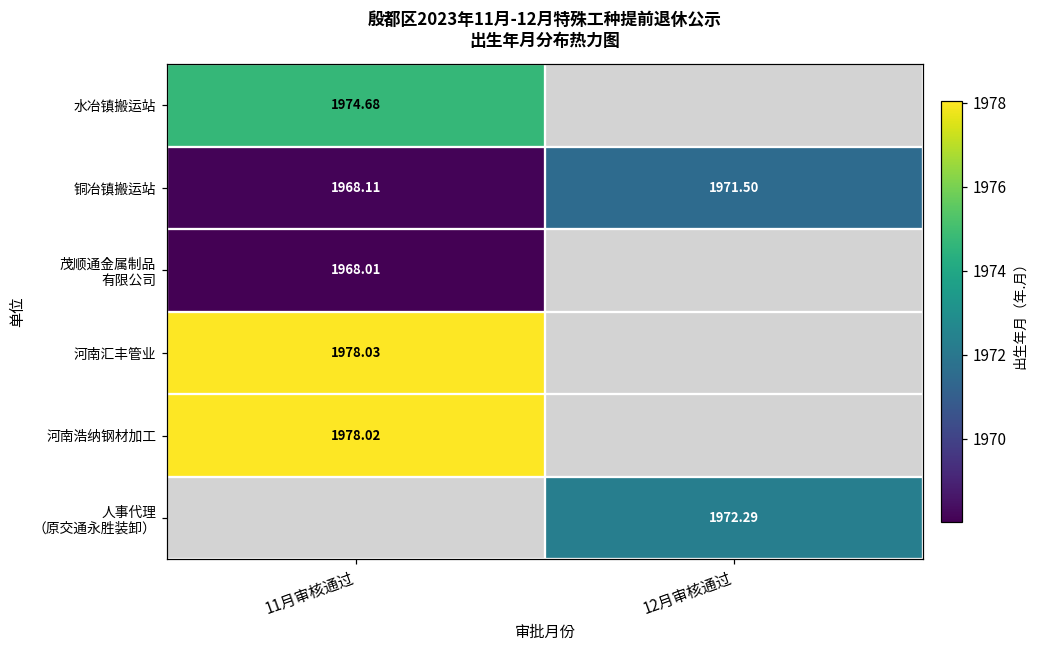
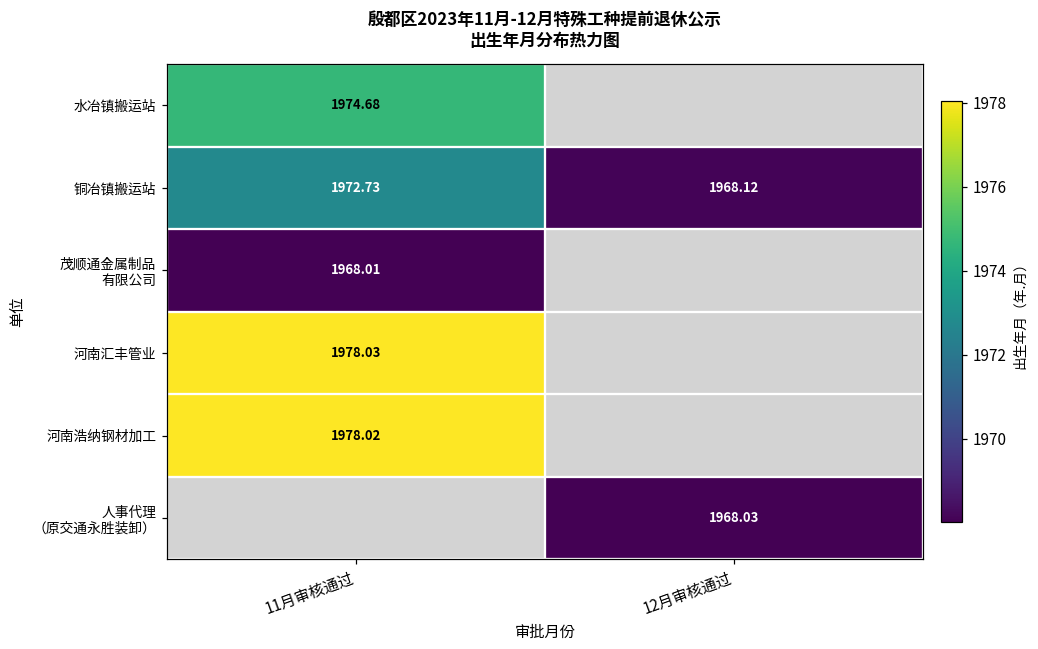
铜冶镇搬运站, 11月审核通过: 1968.11 -> 1972.73
铜冶镇搬运站, 12月审核通过: 1971.50 -> 1968.12
人事代理 （原交通永胜装卸）, 12月审核通过: 1972.29 -> 1968.03
